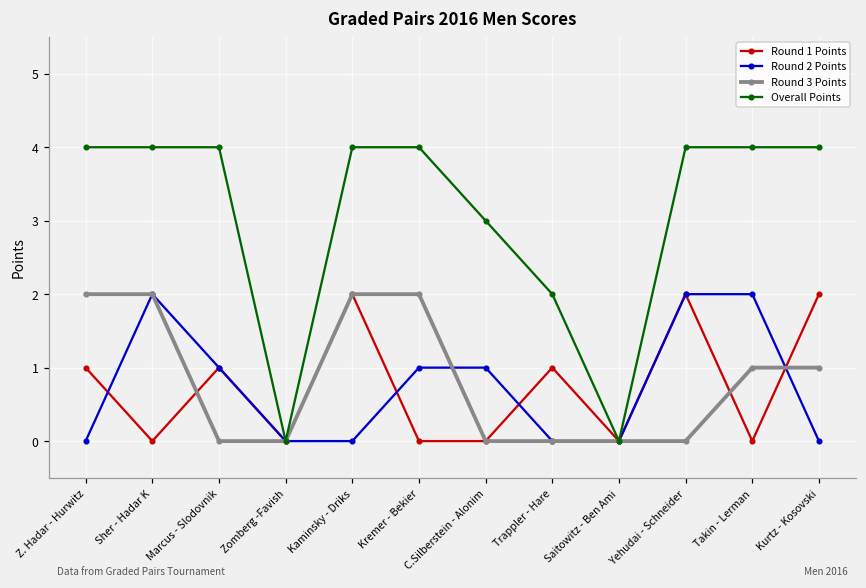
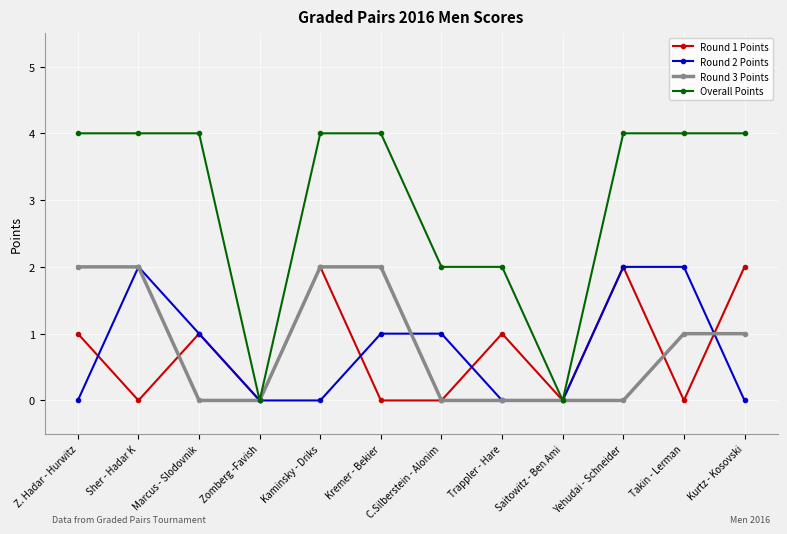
Overall Points, C.Silberstein - Alonim: 3 -> 2
